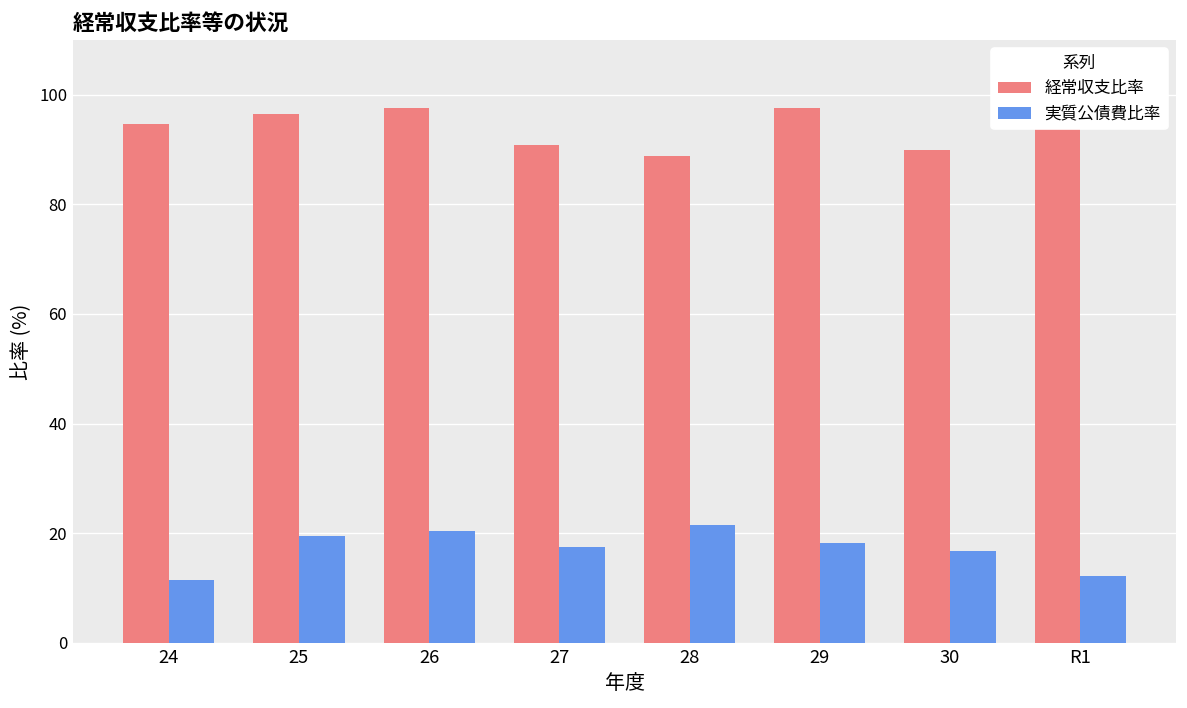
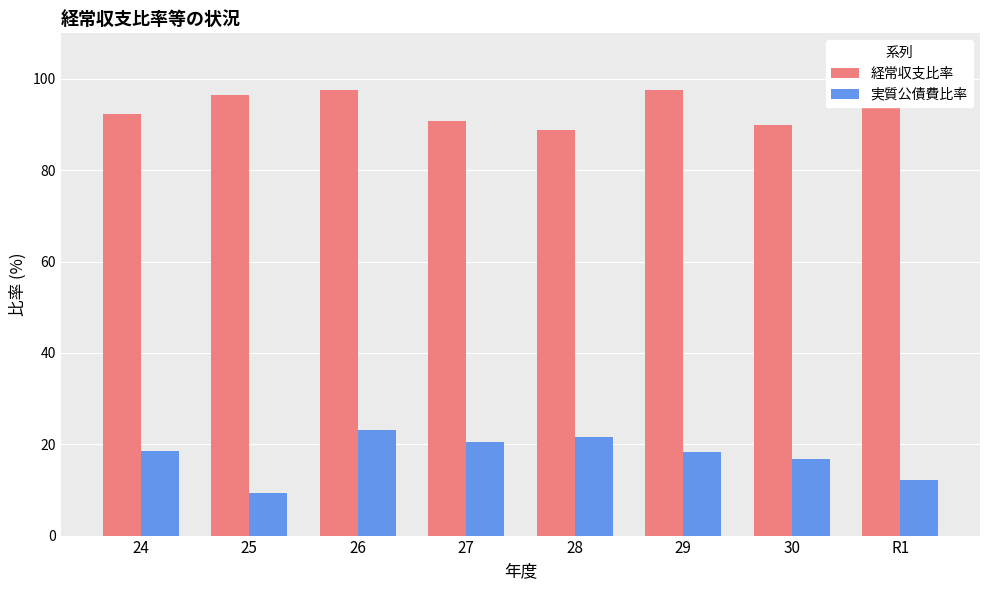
経常収支比率, 24: 95 -> 92
実質公債費比率, 24: 12 -> 19
実質公債費比率, 25: 19 -> 9
実質公債費比率, 26: 20 -> 23
実質公債費比率, 27: 18 -> 21
